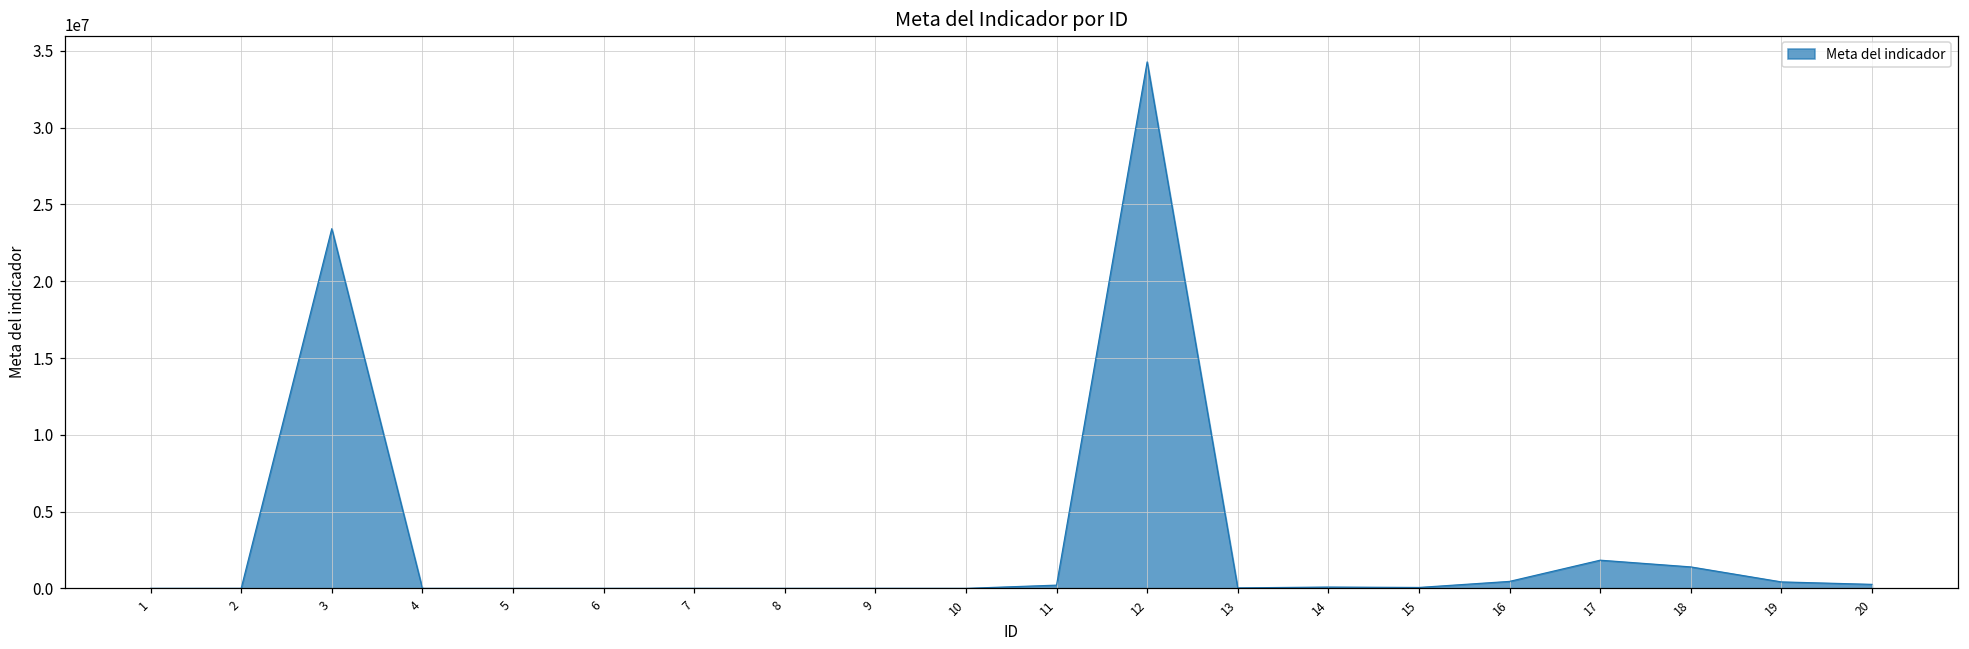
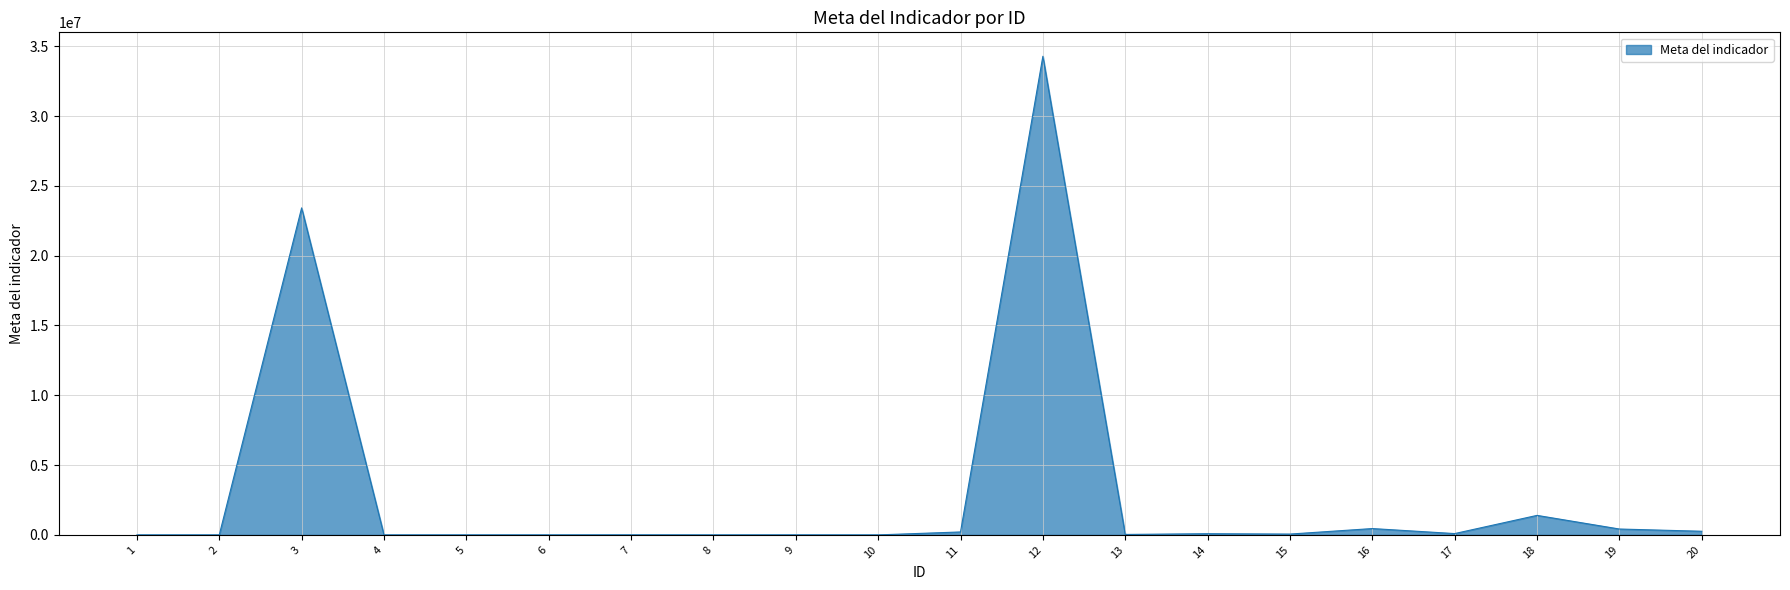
17: 1800000 -> 100000
